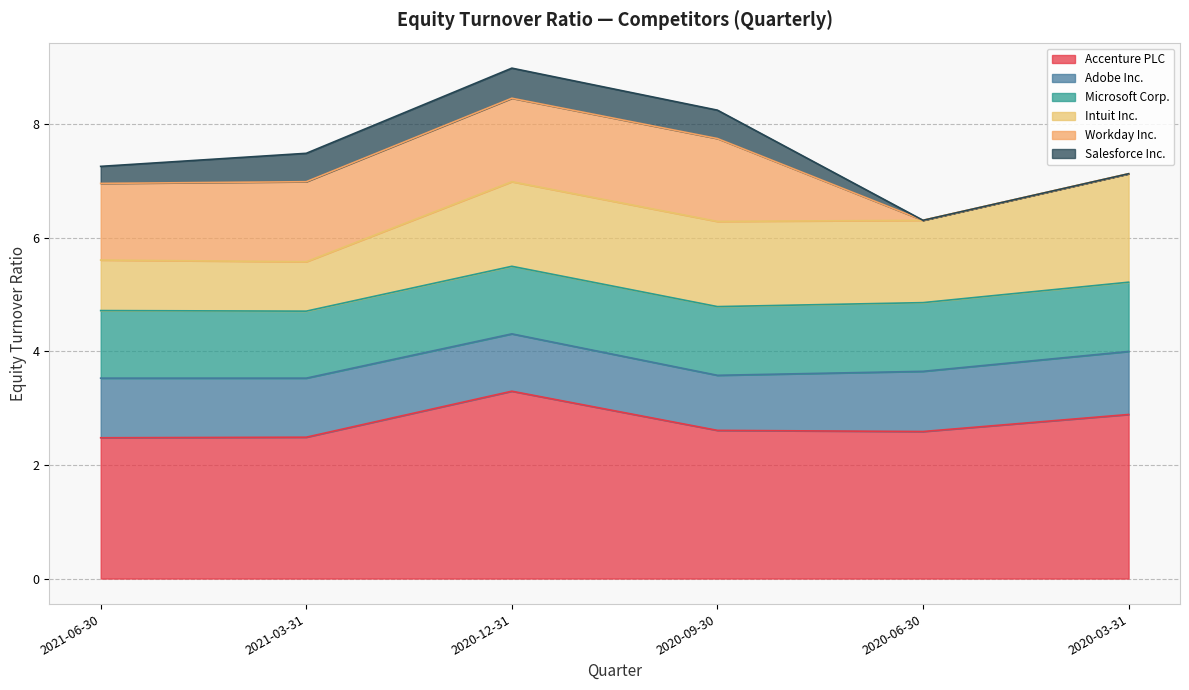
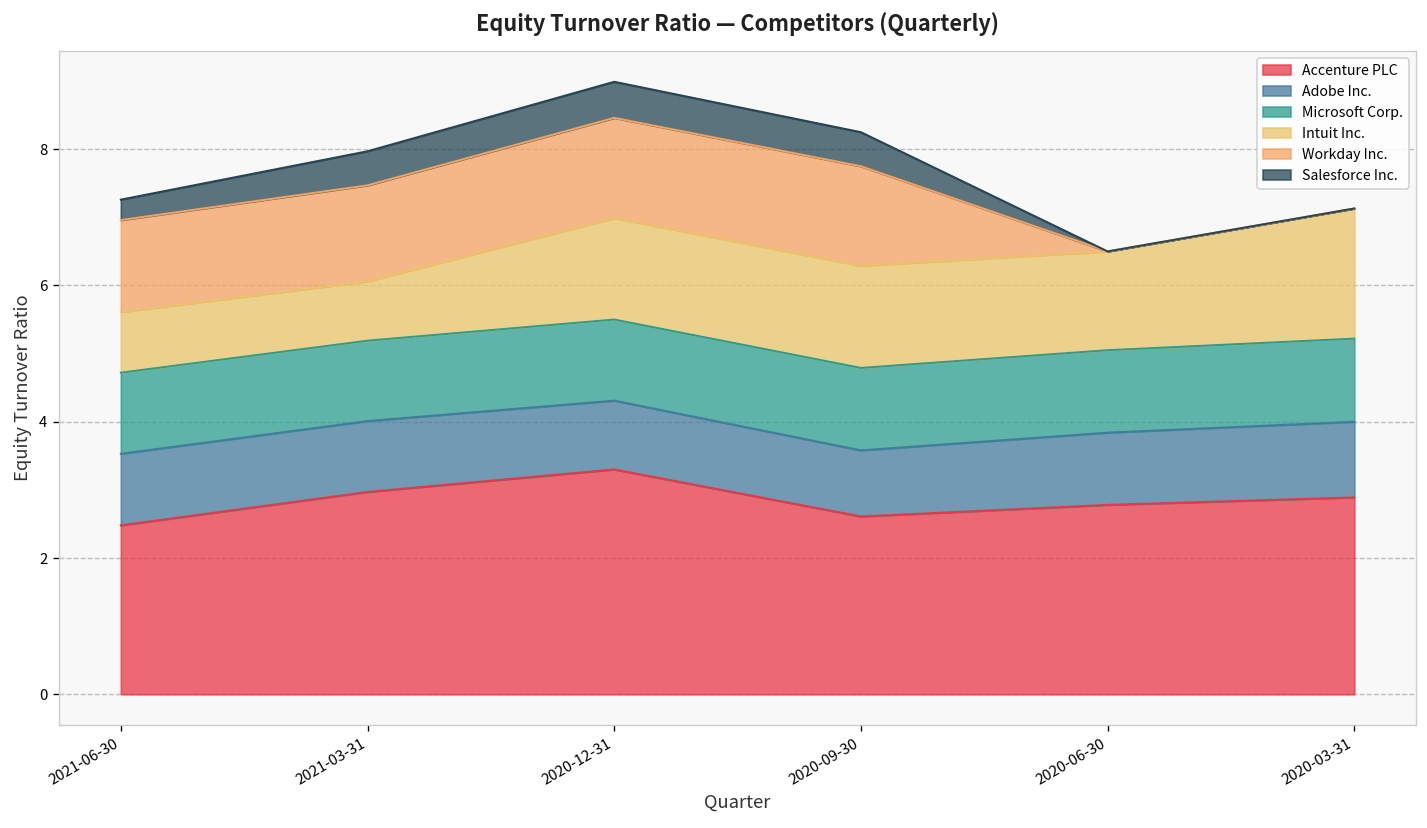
Accenture PLC, 2021-03-31: 2.5 -> 3.0
Accenture PLC, 2020-06-30: 2.6 -> 2.8
